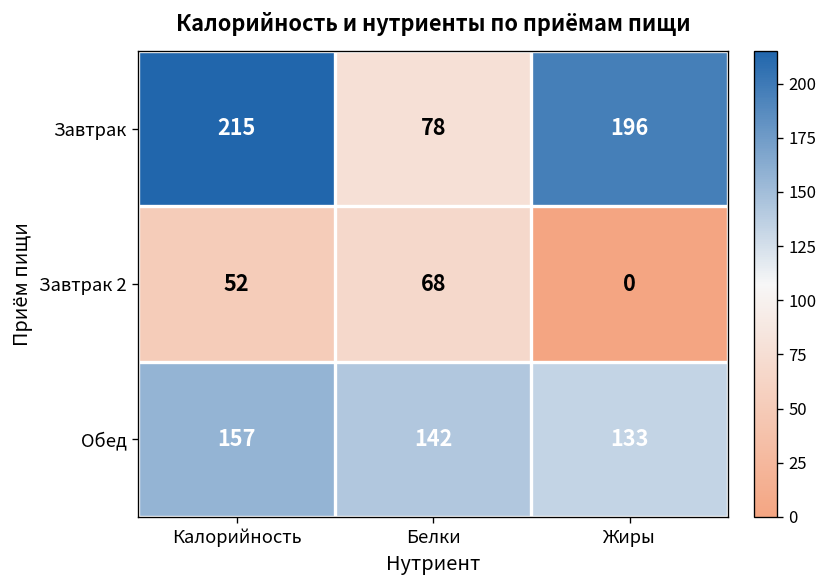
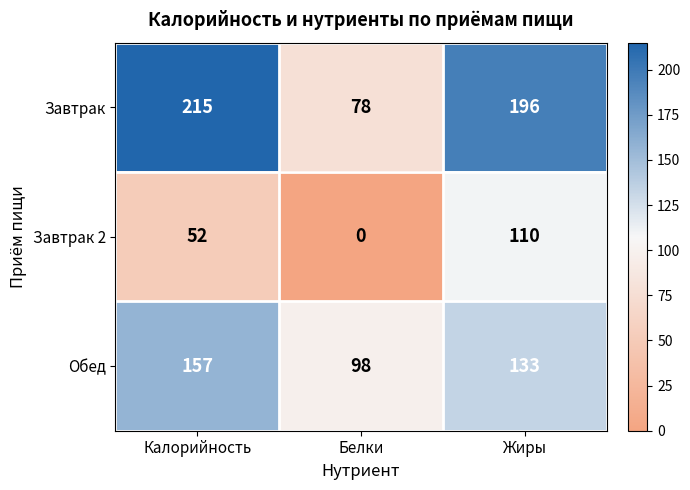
Завтрак 2, Белки: 68 -> 0
Завтрак 2, Жиры: 0 -> 110
Обед, Белки: 142 -> 98
